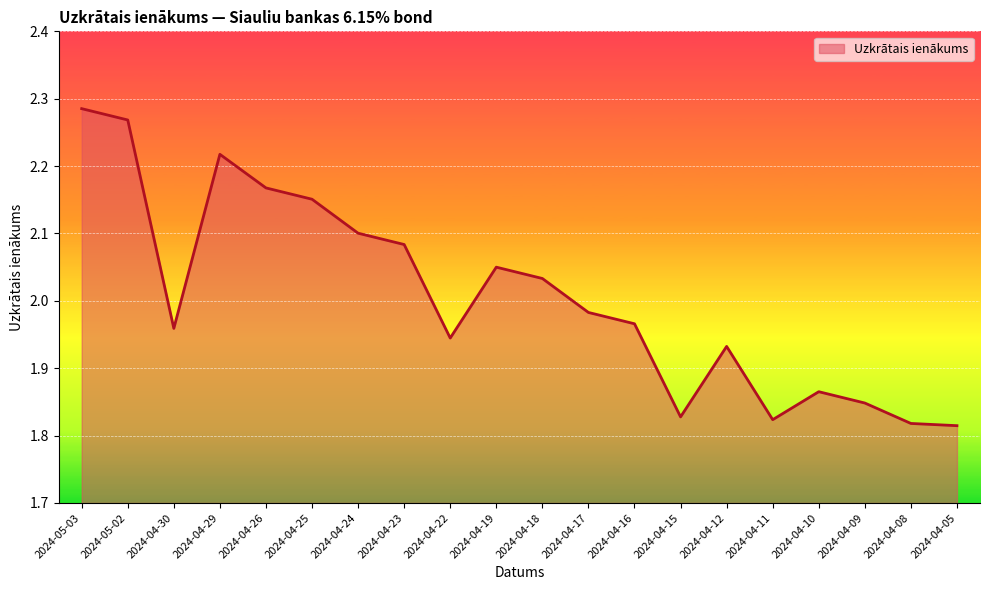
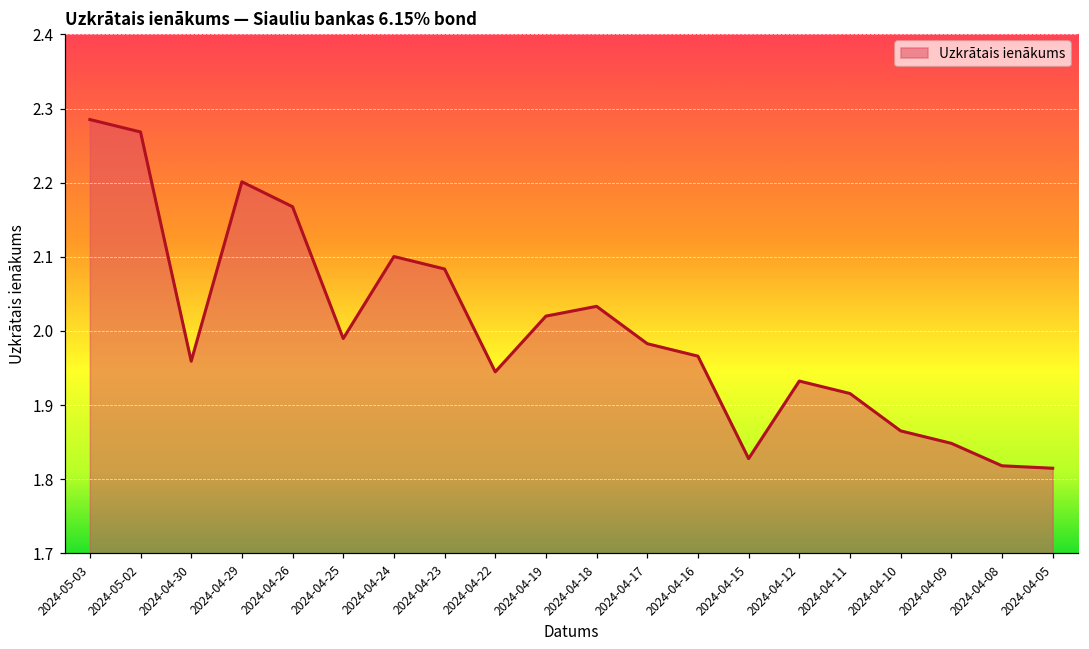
2024-04-29: 2.22 -> 2.20
2024-04-25: 2.15 -> 1.99
2024-04-19: 2.05 -> 2.02
2024-04-11: 1.82 -> 1.92
